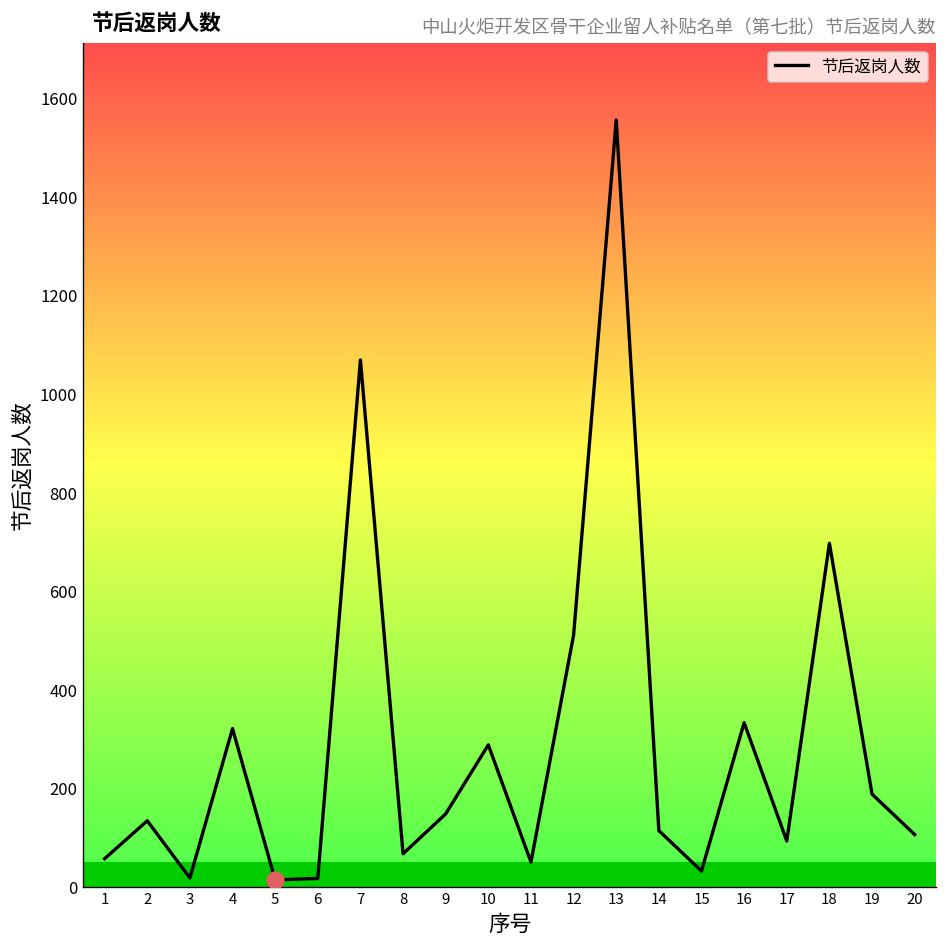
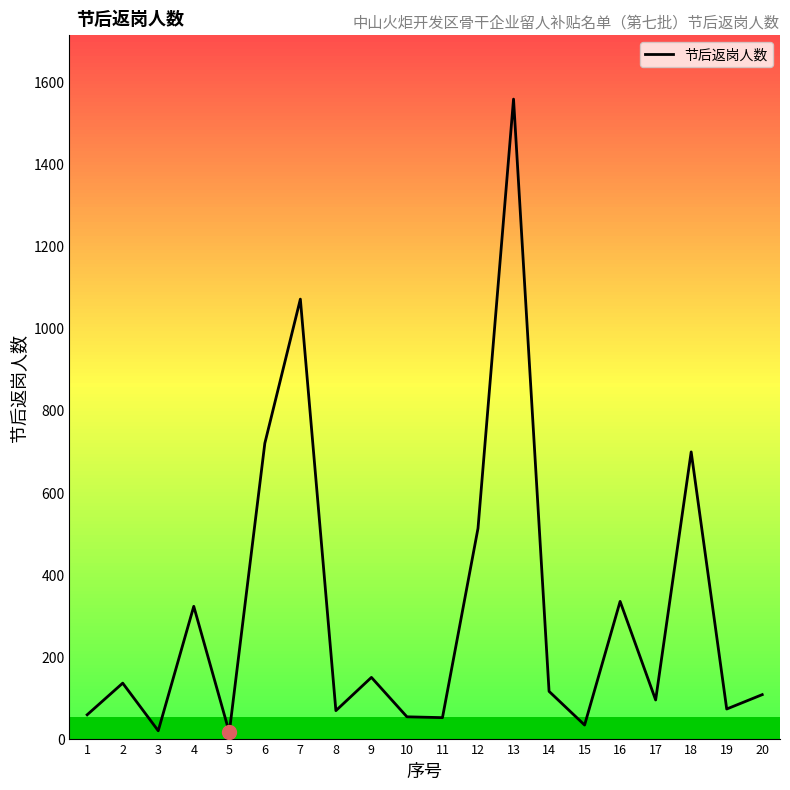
节后返岗人数, 6: 20 -> 720
节后返岗人数, 10: 290 -> 50
节后返岗人数, 19: 190 -> 70
